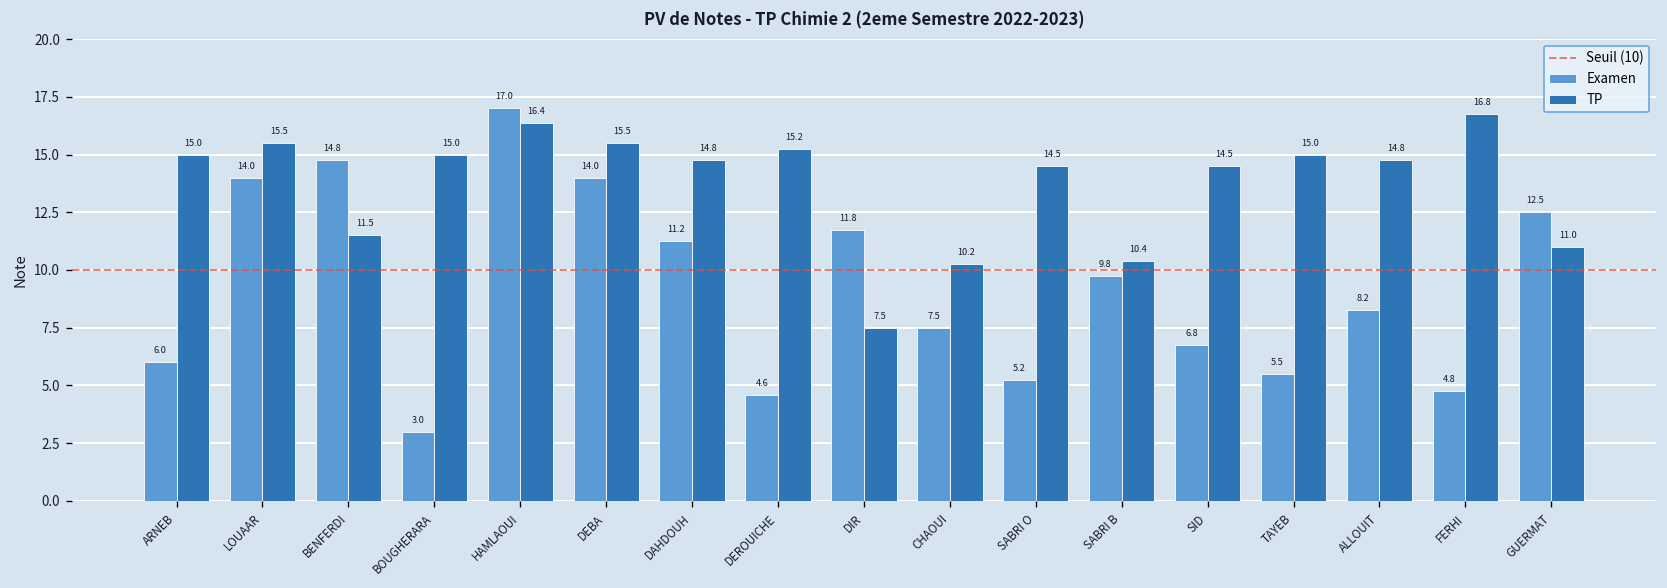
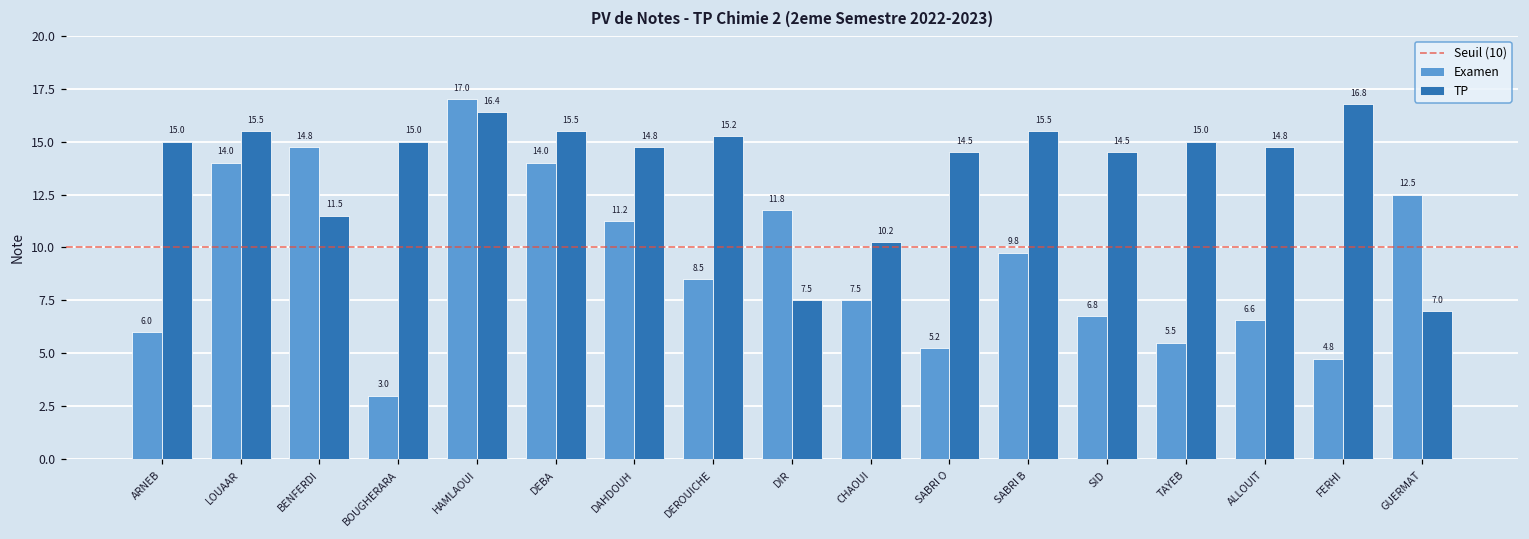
Examen, DEROUICHE: 4.6 -> 8.5
TP, SABRI B: 10.4 -> 15.5
Examen, ALLOUIT: 8.2 -> 6.6
TP, GUERMAT: 11.0 -> 7.0
